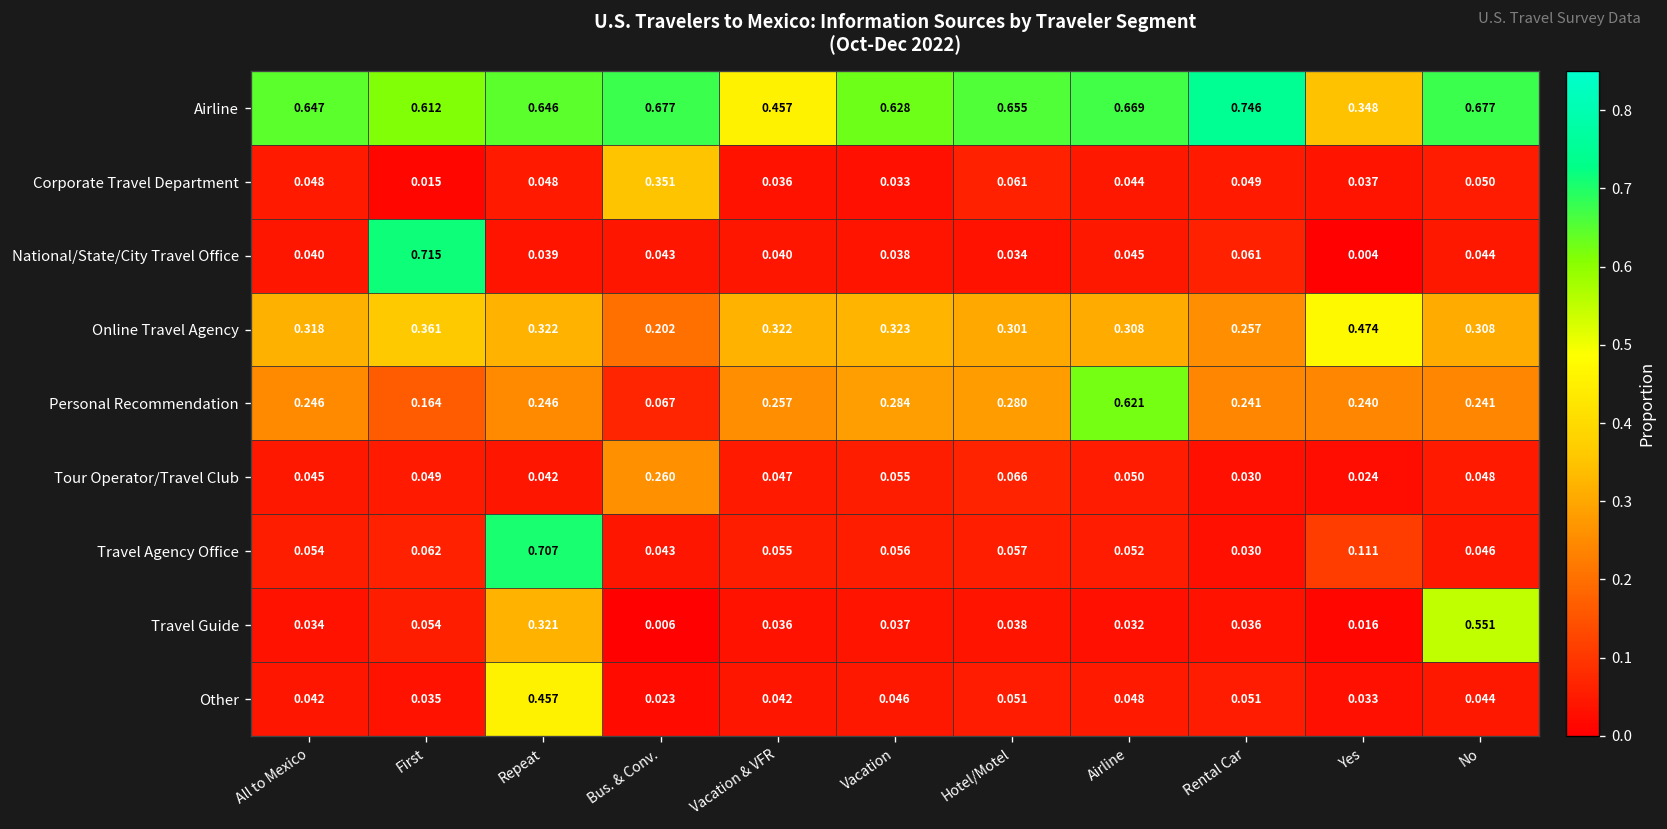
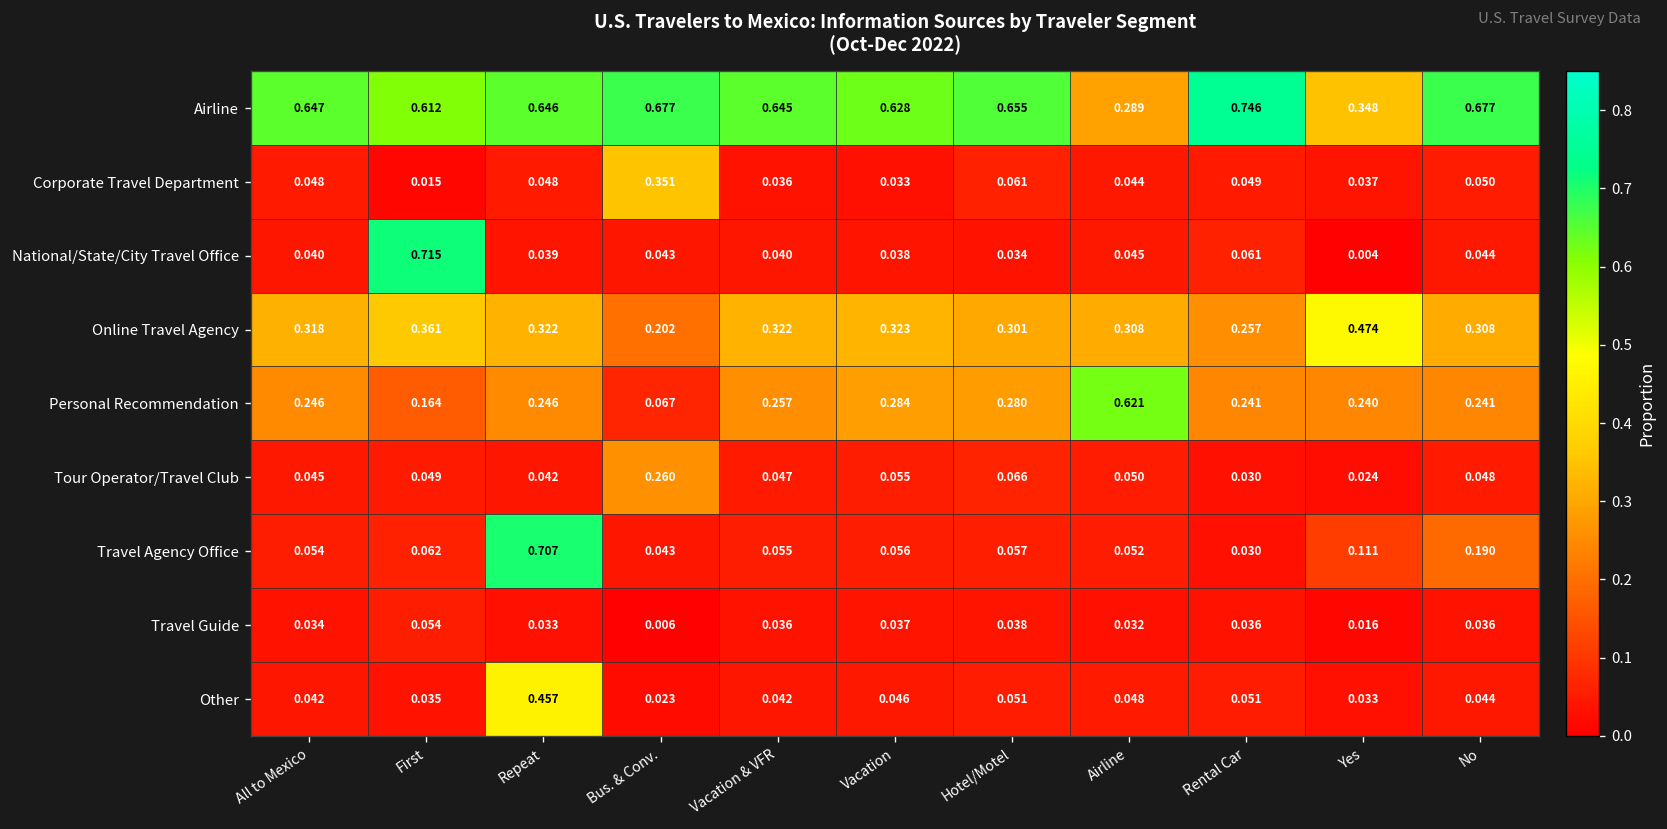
Airline, Vacation & VFR: 0.457 -> 0.645
Airline, Airline: 0.669 -> 0.289
Travel Agency Office, No: 0.046 -> 0.190
Travel Guide, Repeat: 0.321 -> 0.033
Travel Guide, No: 0.551 -> 0.036
